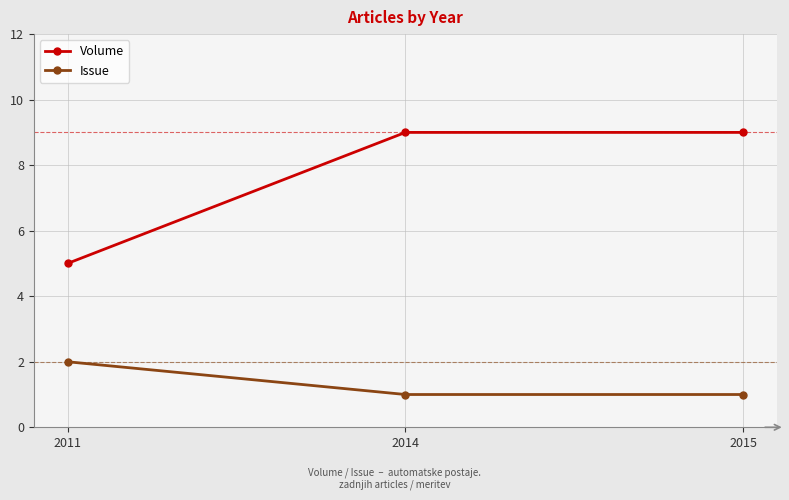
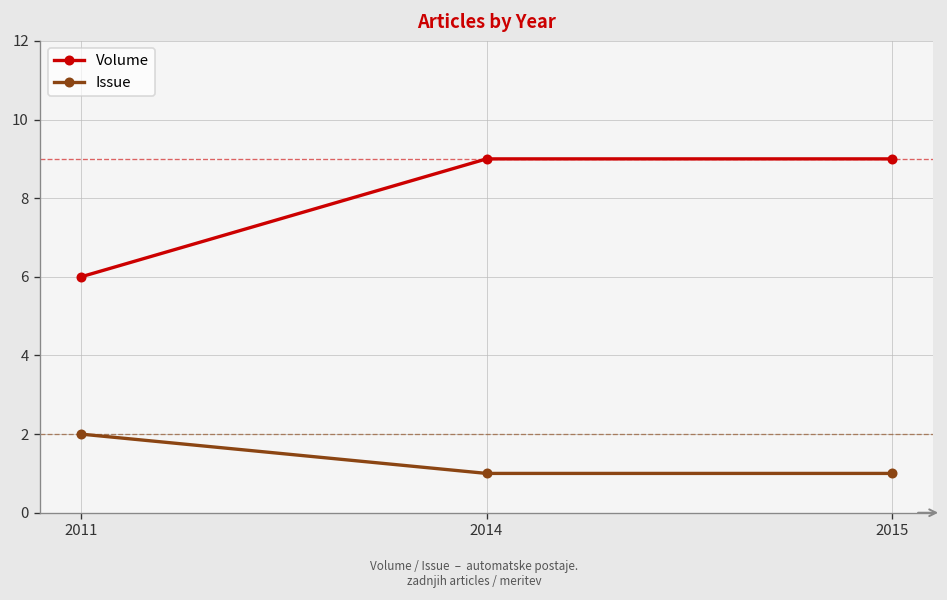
Volume, 2011: 5 -> 6
